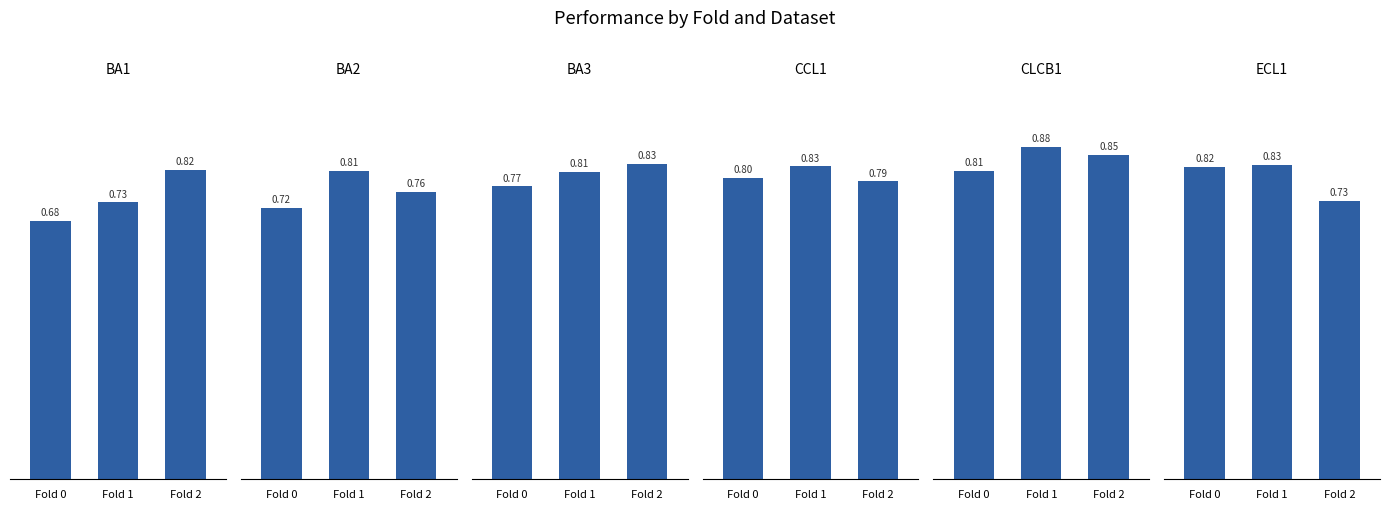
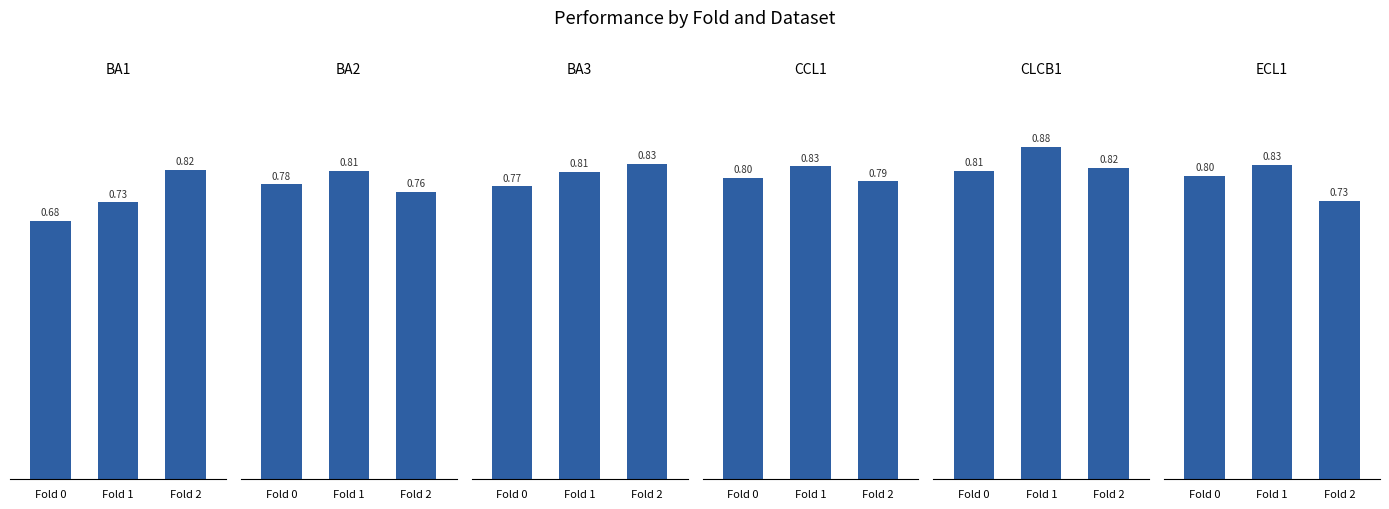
BA2, Fold 0: 0.72 -> 0.78
CLCB1, Fold 2: 0.85 -> 0.82
ECL1, Fold 0: 0.82 -> 0.80
